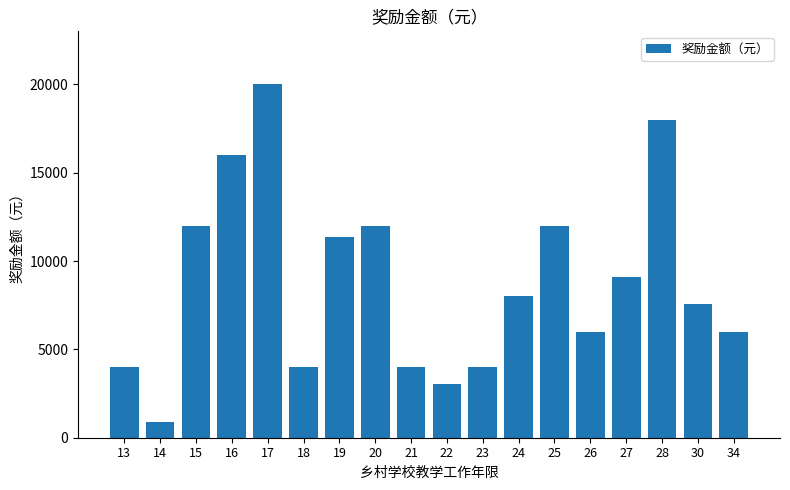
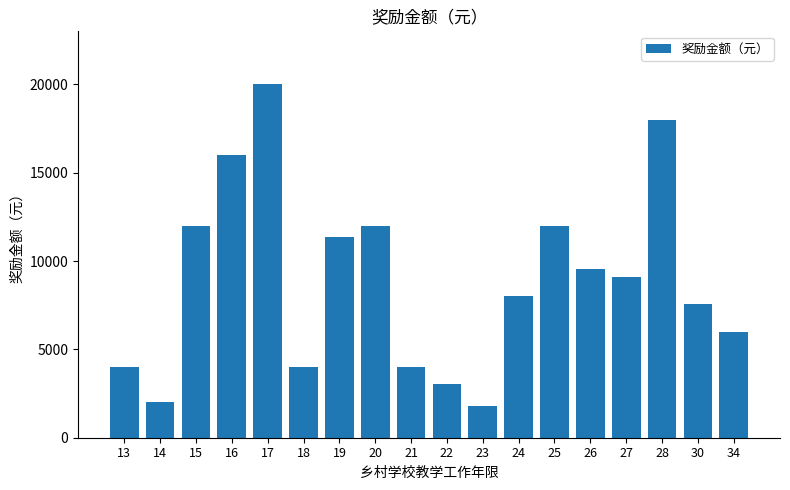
14: 900 -> 2000
23: 4000 -> 1800
26: 6000 -> 9600
